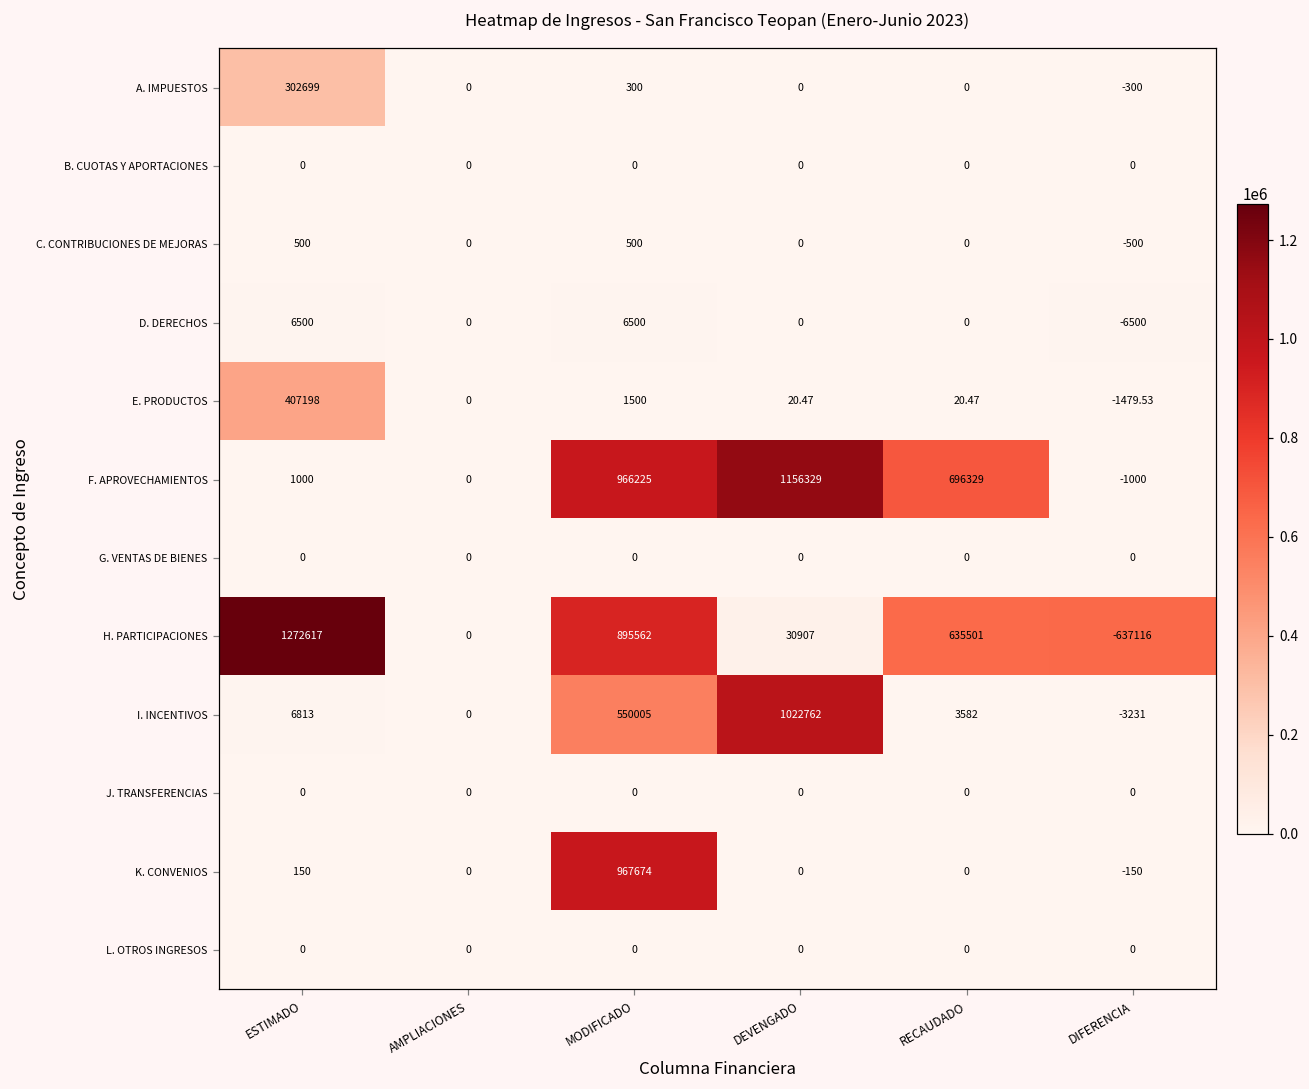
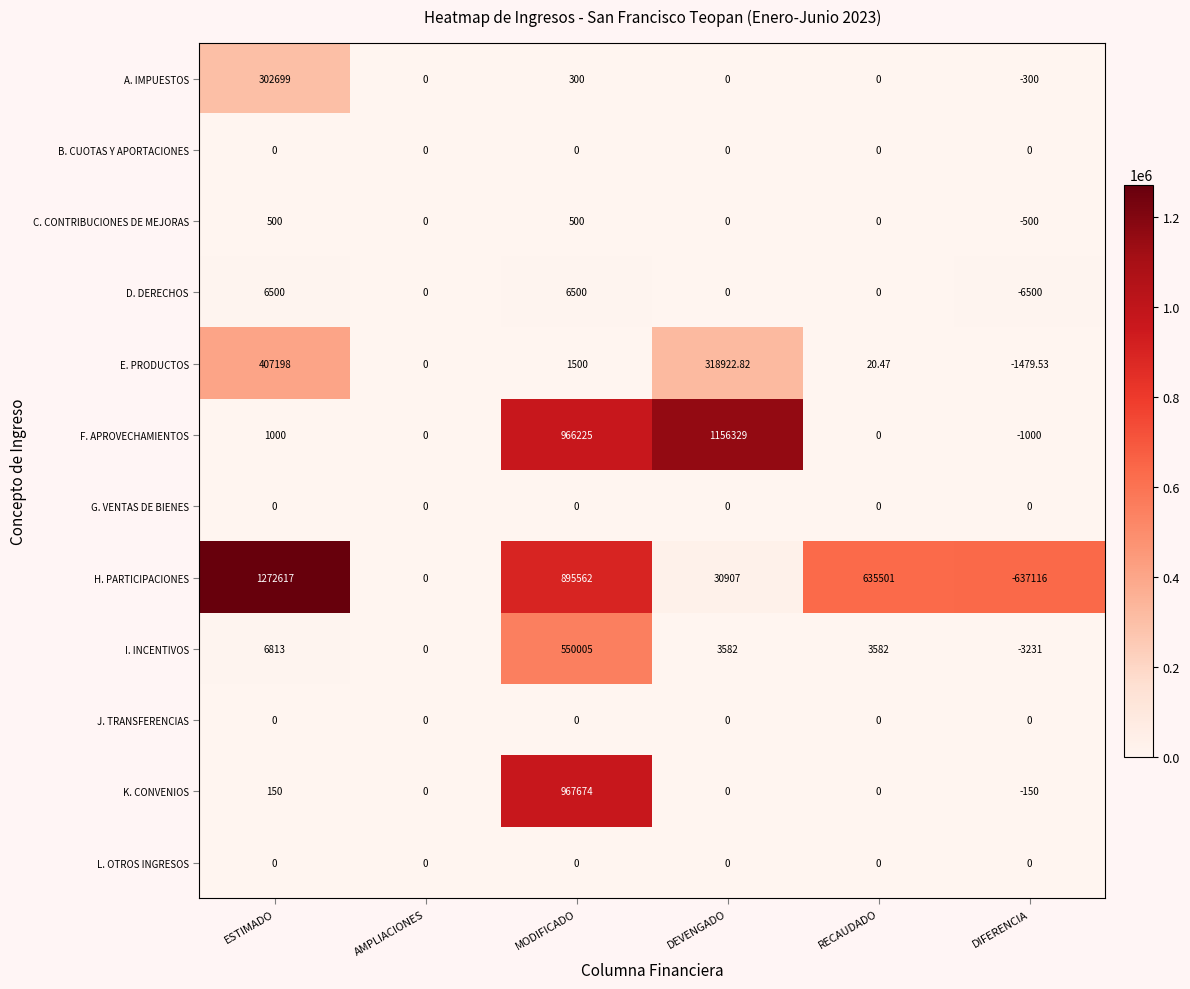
E. PRODUCTOS, DEVENGADO: 20.47 -> 318922.82
F. APROVECHAMIENTOS, RECAUDADO: 696329 -> 0
I. INCENTIVOS, DEVENGADO: 1022762 -> 3582
